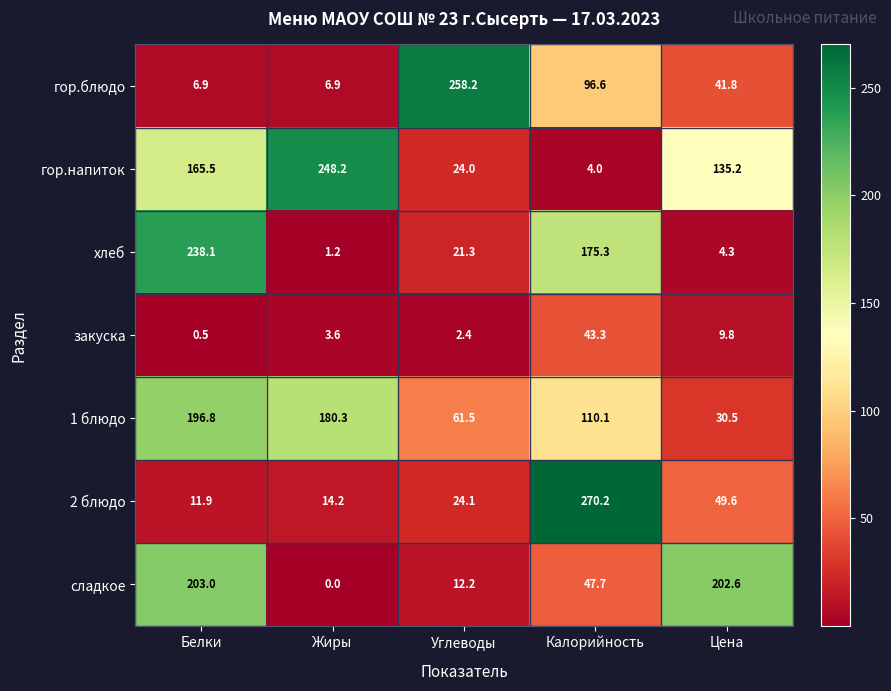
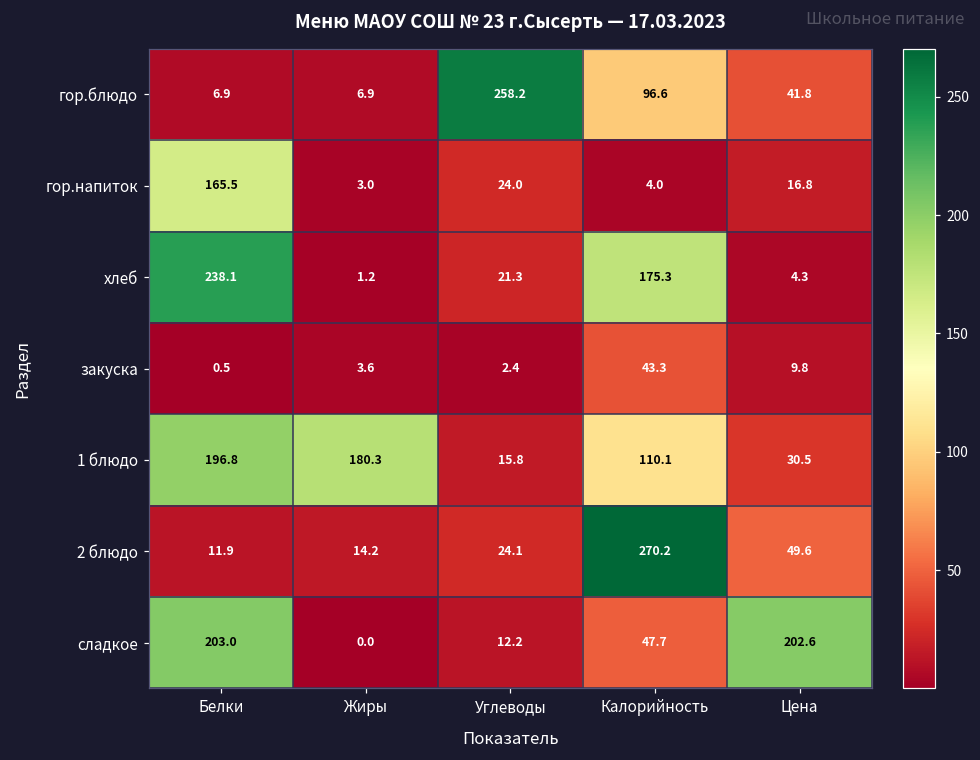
гор.напиток, Жиры: 248.2 -> 3.0
гор.напиток, Цена: 135.2 -> 16.8
1 блюдо, Углеводы: 61.5 -> 15.8
